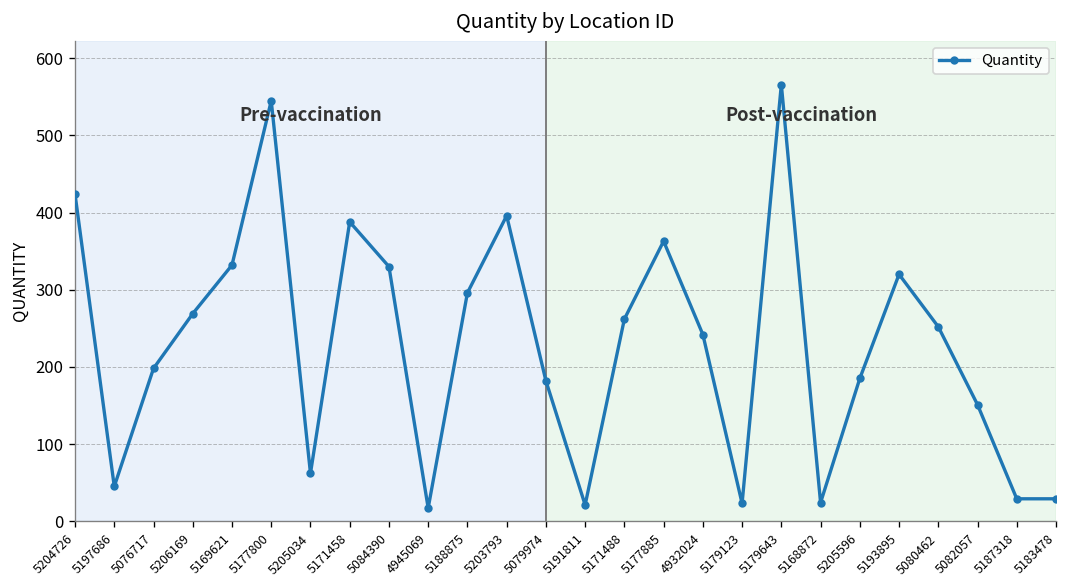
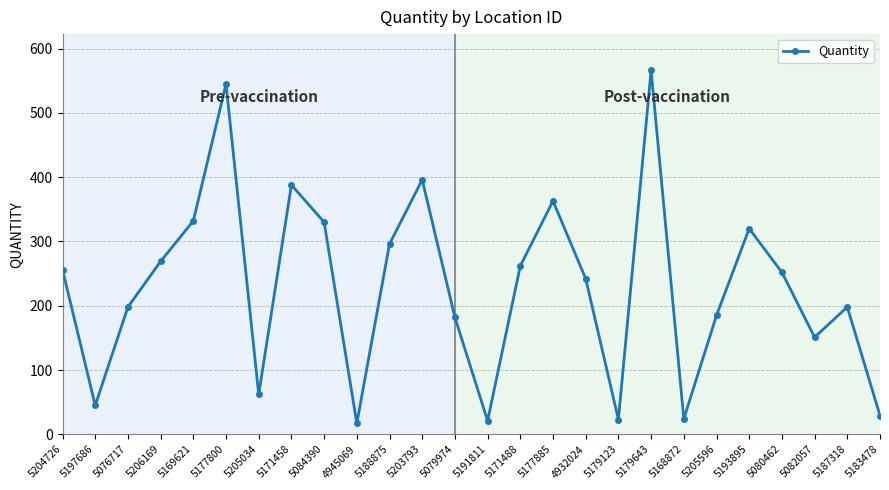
5204726: 420 -> 260
5187318: 30 -> 200
